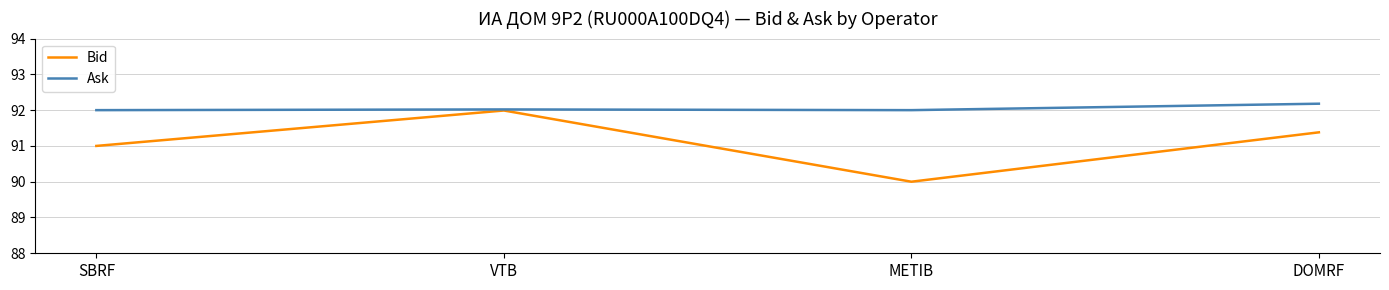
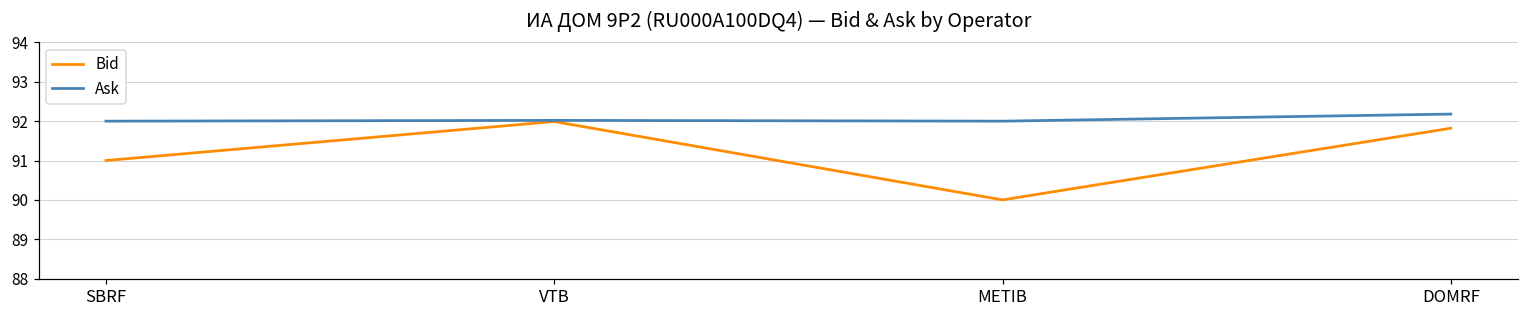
Bid, DOMRF: 91.4 -> 91.8
